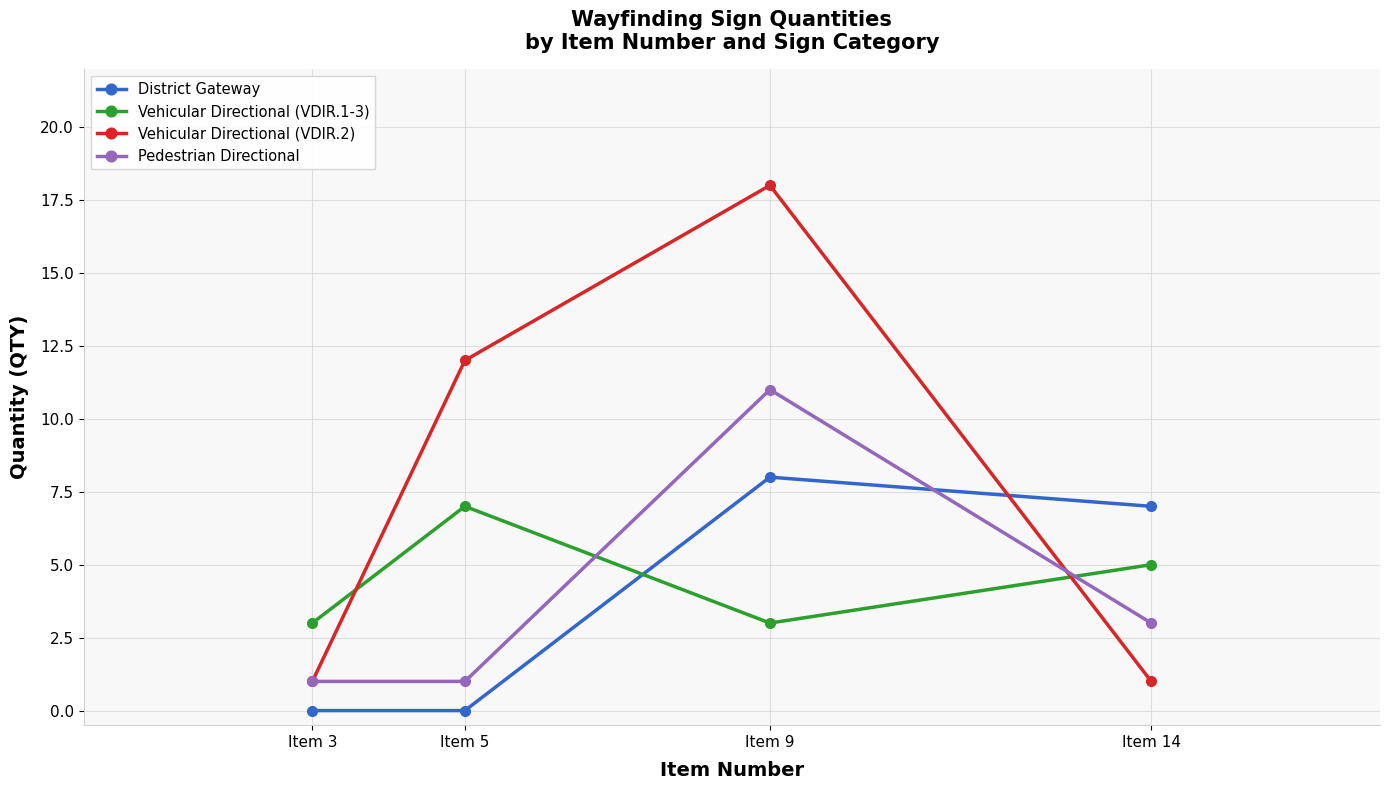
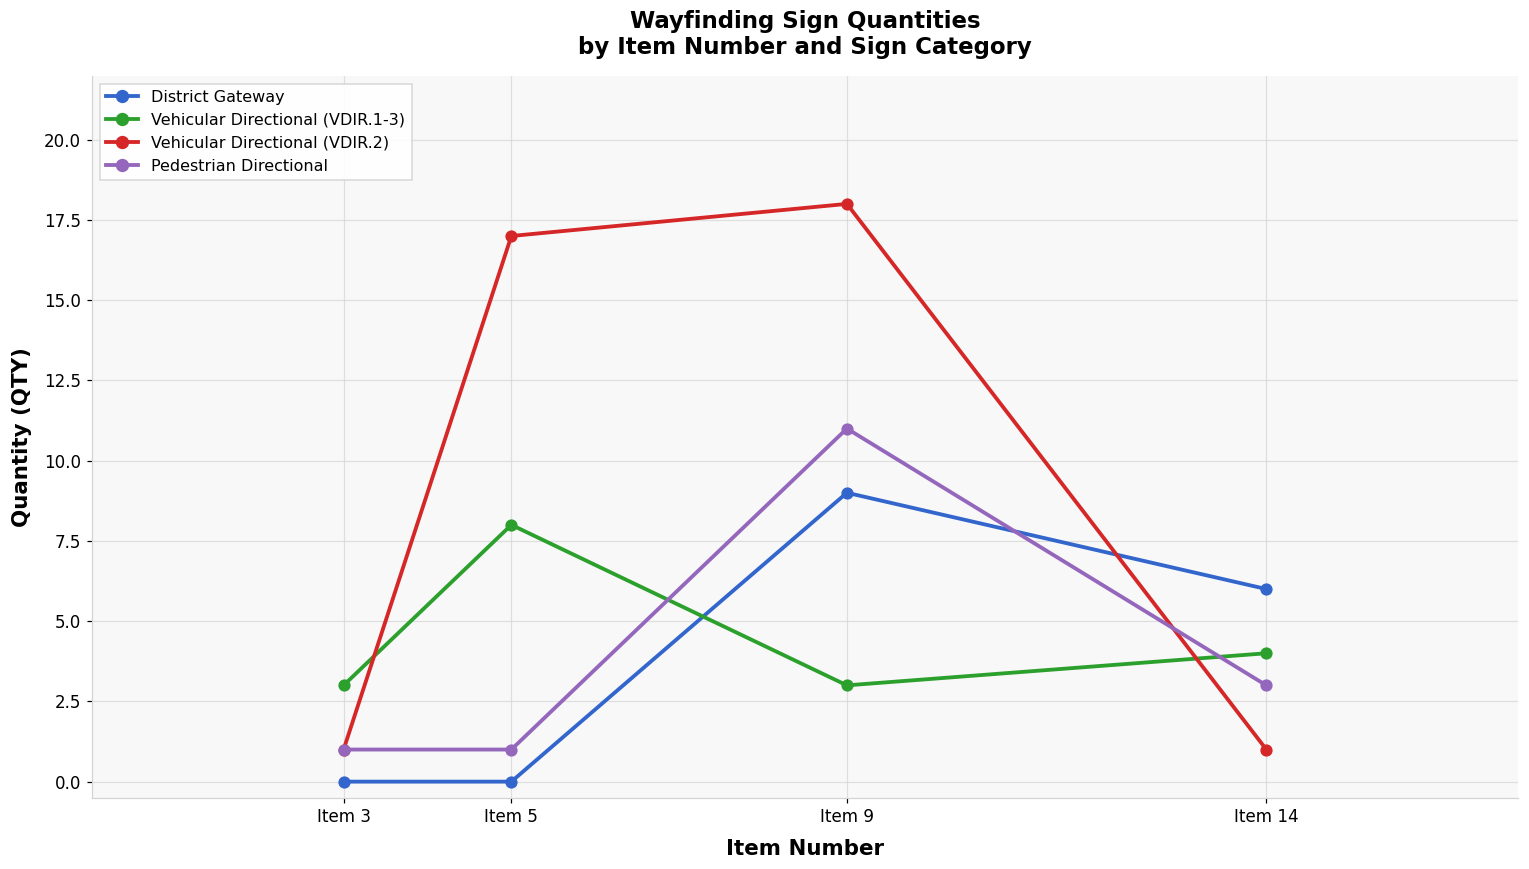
Vehicular Directional (VDIR.1-3), Item 5: 7 -> 8
Vehicular Directional (VDIR.2), Item 5: 12 -> 17
District Gateway, Item 9: 8 -> 9
District Gateway, Item 14: 7 -> 6
Vehicular Directional (VDIR.1-3), Item 14: 5 -> 4
